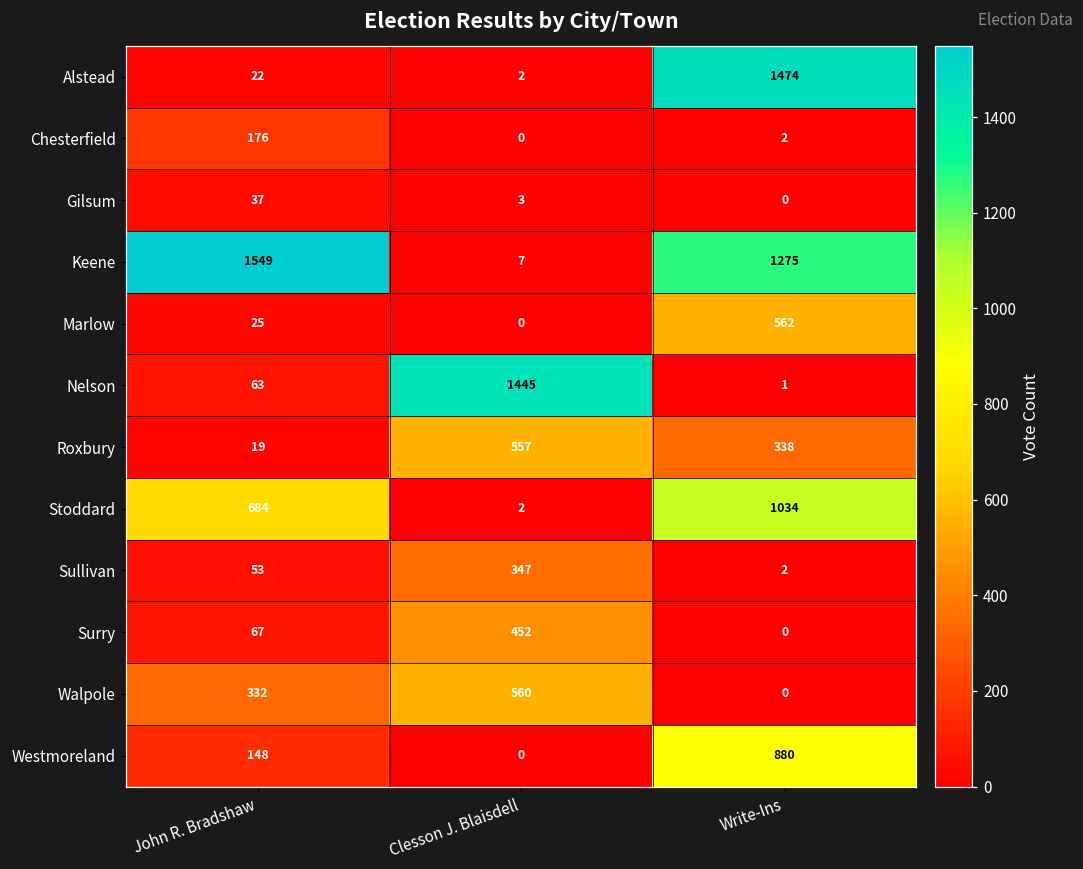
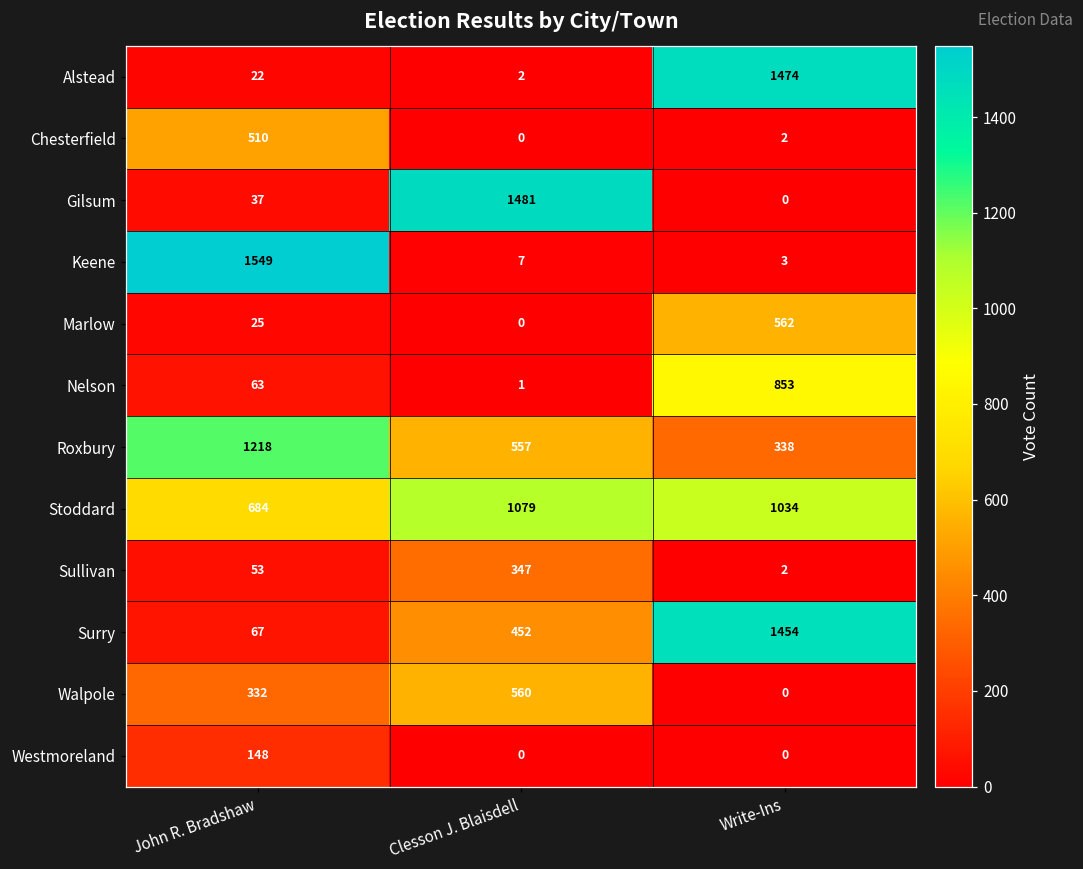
Chesterfield, John R. Bradshaw: 176 -> 510
Gilsum, Clesson J. Blaisdell: 3 -> 1481
Keene, Write-Ins: 1275 -> 3
Nelson, Clesson J. Blaisdell: 1445 -> 1
Nelson, Write-Ins: 1 -> 853
Roxbury, John R. Bradshaw: 19 -> 1218
Stoddard, Clesson J. Blaisdell: 2 -> 1079
Surry, Write-Ins: 0 -> 1454
Westmoreland, Write-Ins: 880 -> 0
